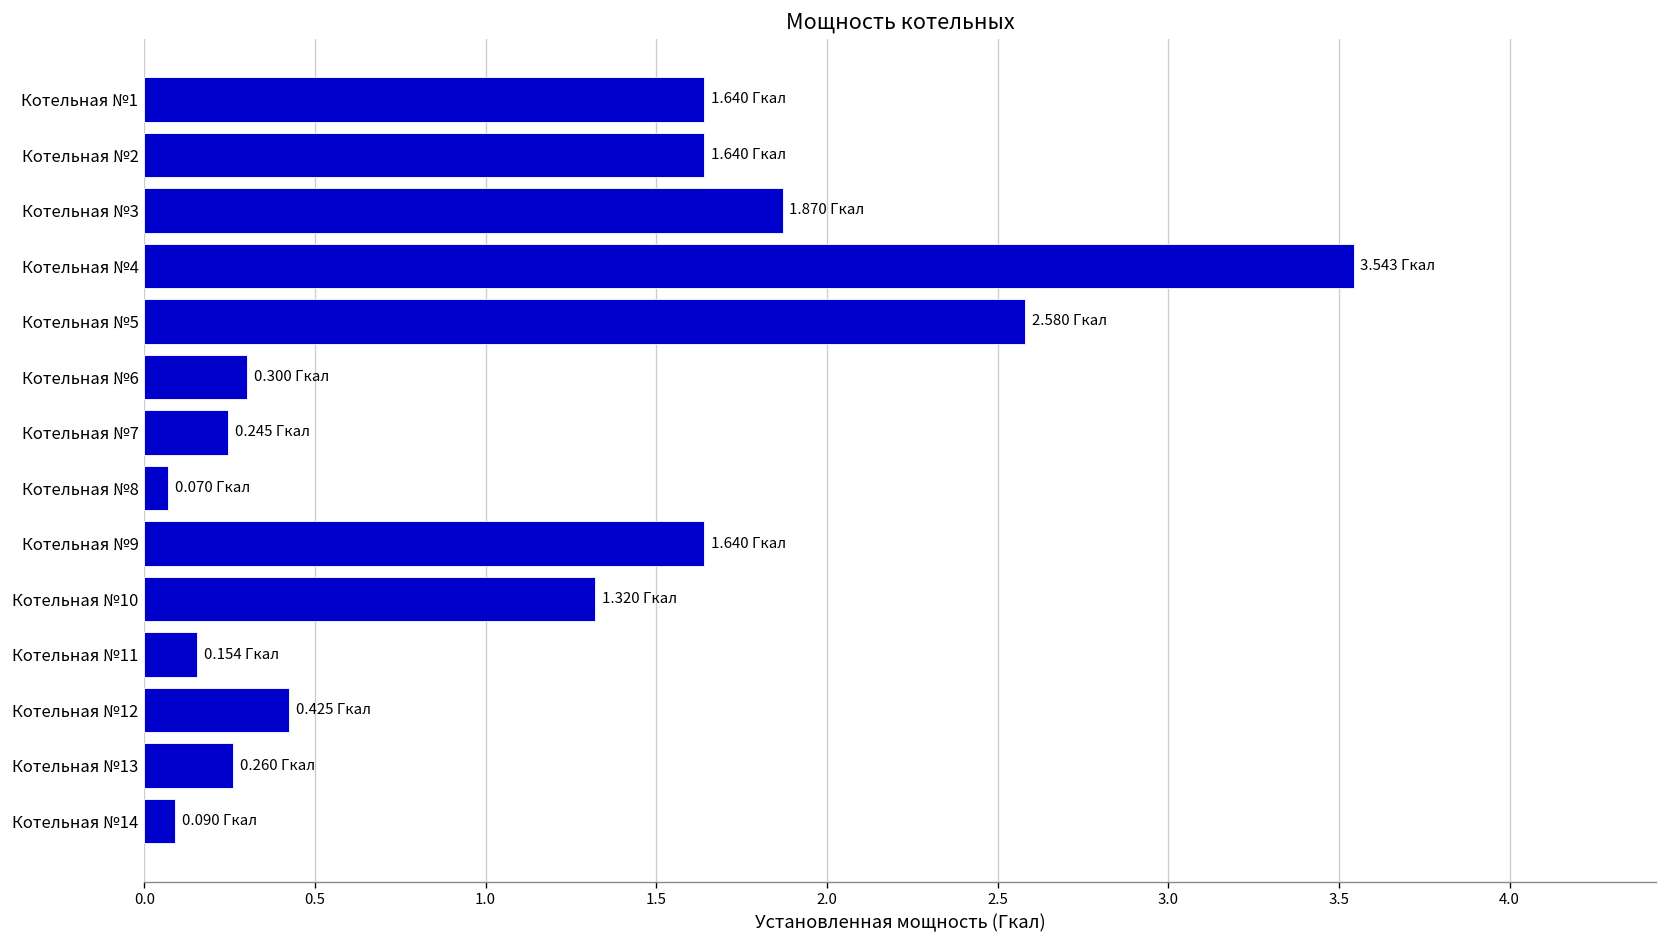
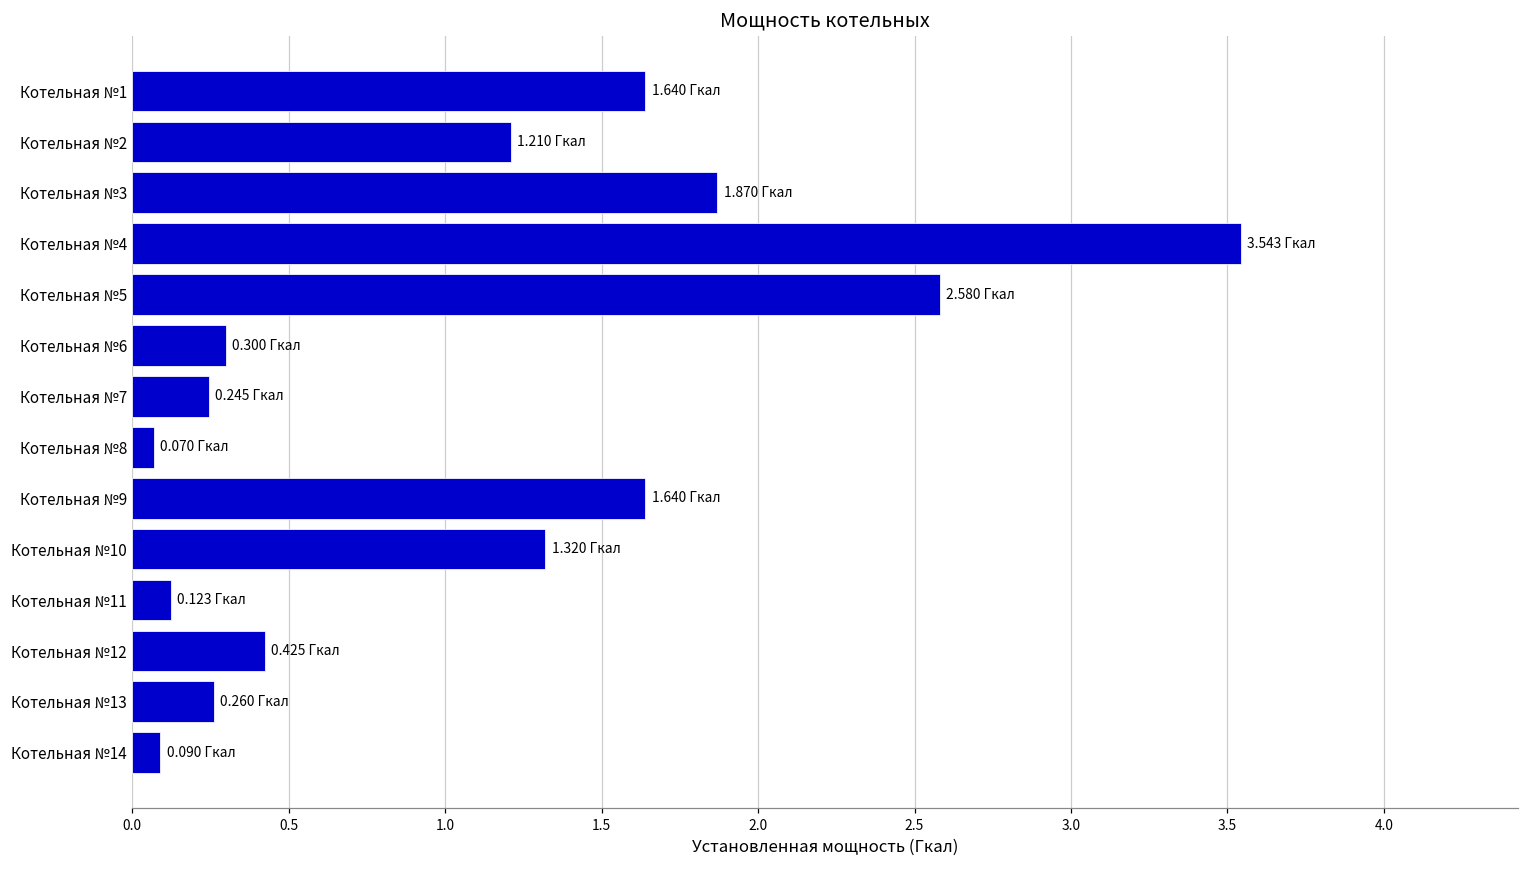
Котельная №2: 1.640 -> 1.210
Котельная №11: 0.154 -> 0.123
